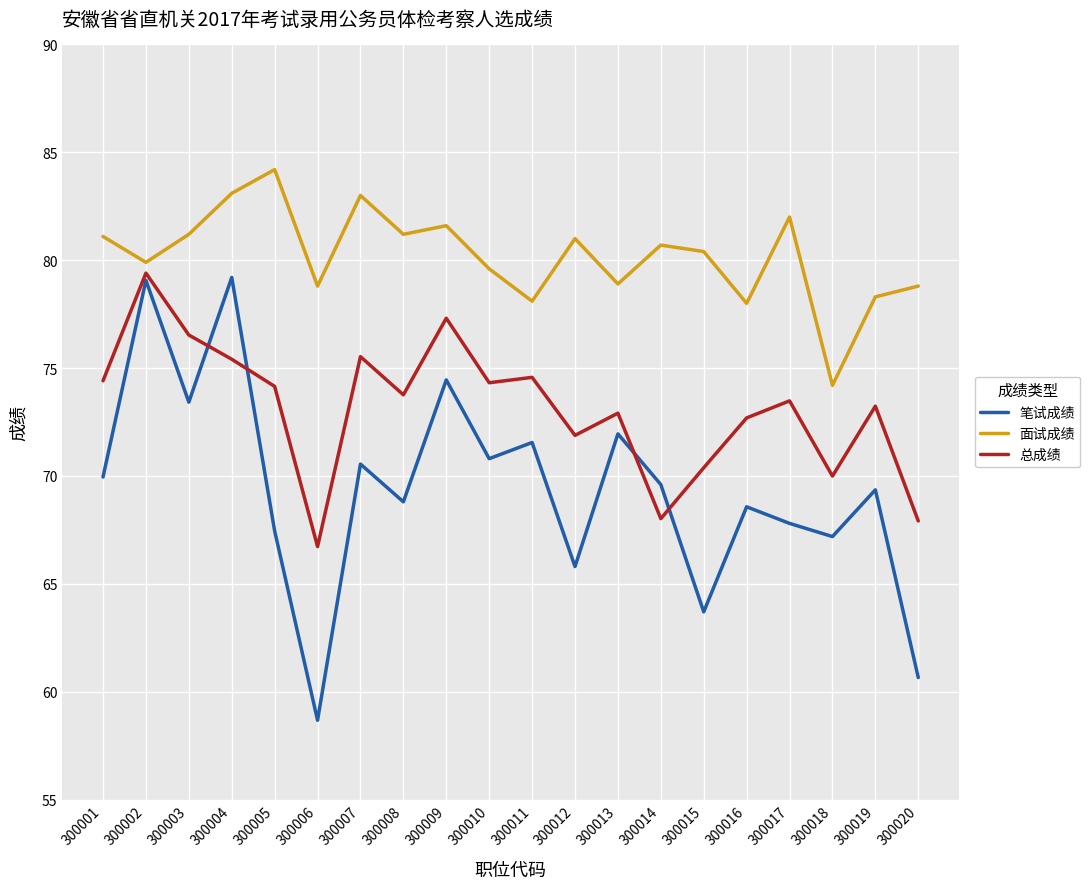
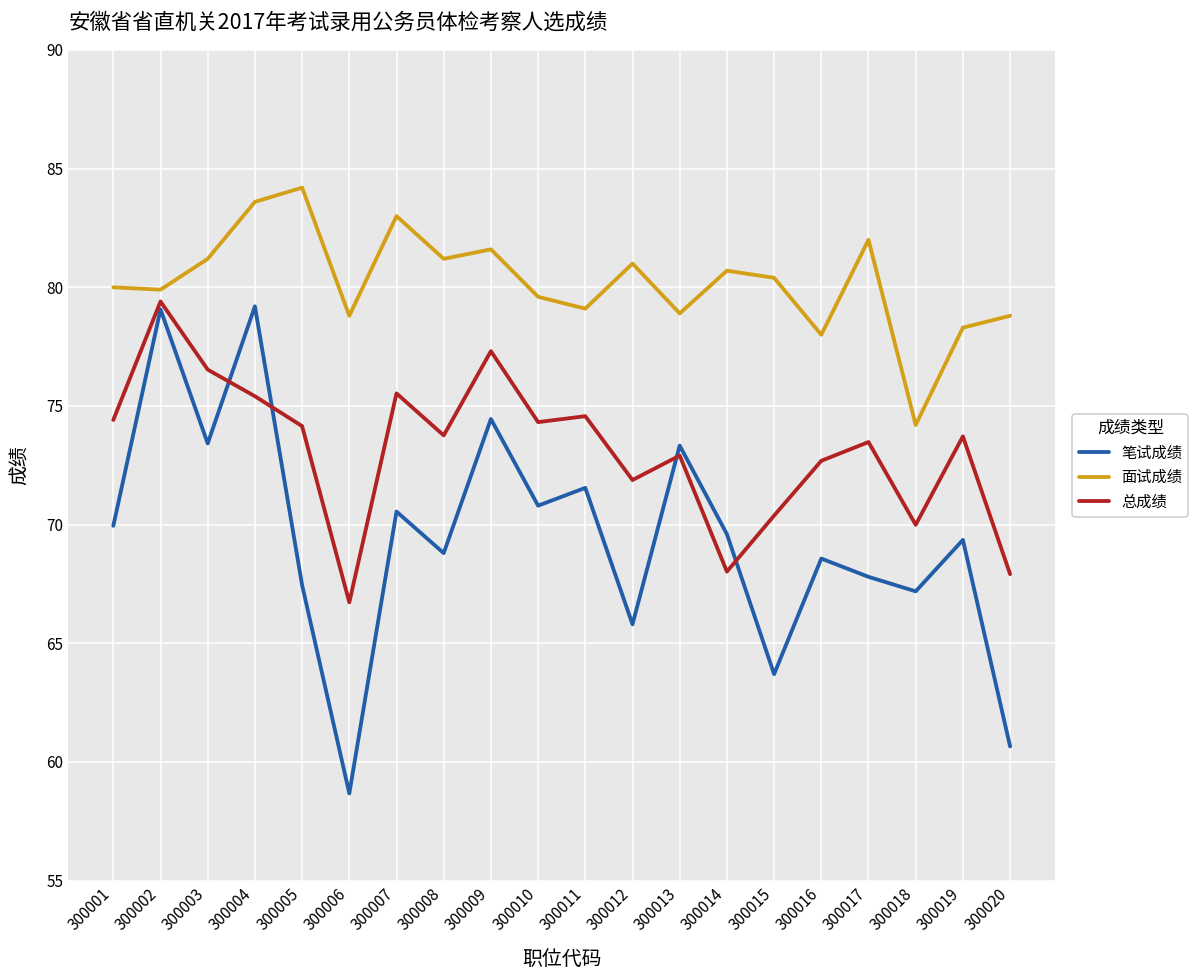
面试成绩, 300001: 81.1 -> 80.0
面试成绩, 300004: 83.1 -> 83.6
面试成绩, 300011: 78.1 -> 79.1
笔试成绩, 300013: 72.0 -> 73.3
总成绩, 300019: 73.2 -> 73.7
